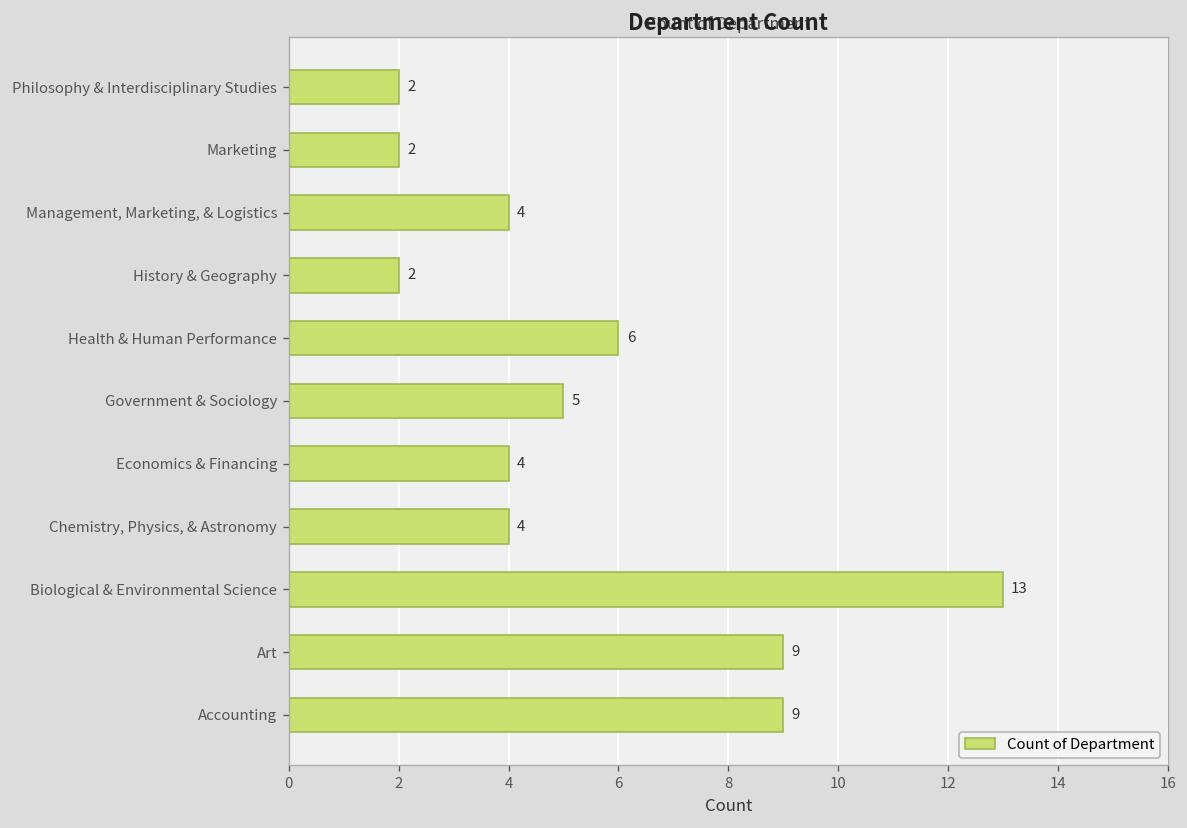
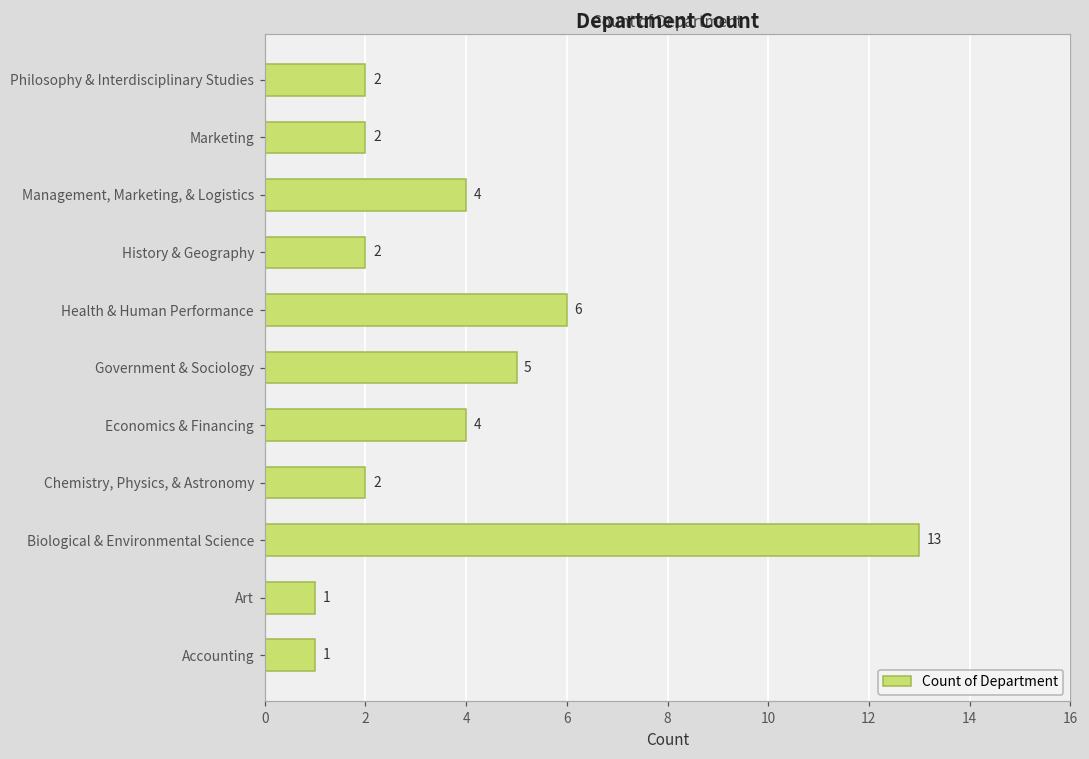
Chemistry, Physics, & Astronomy: 4 -> 2
Art: 9 -> 1
Accounting: 9 -> 1
